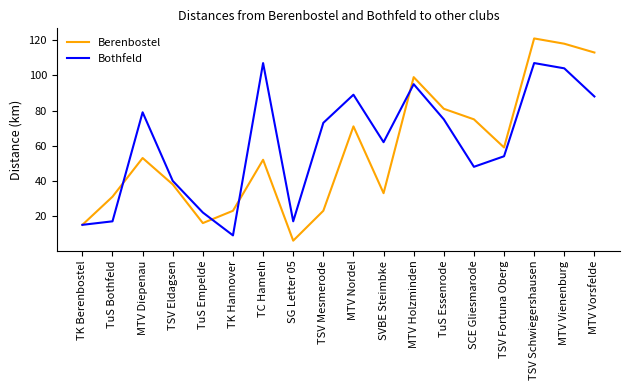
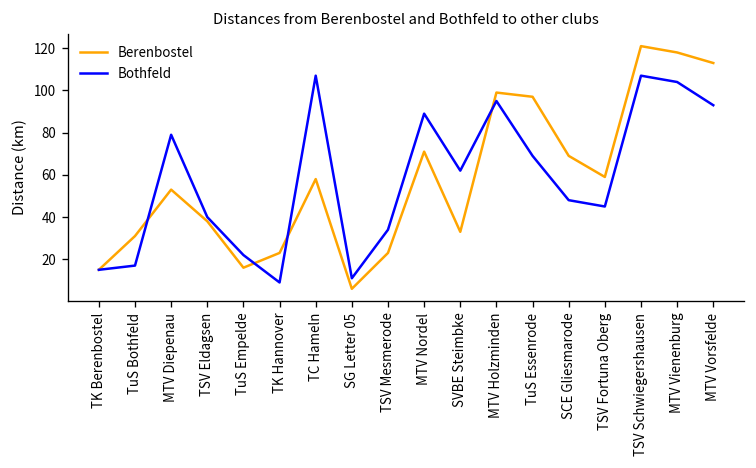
Berenbostel, TC Hameln: 52 -> 58
Bothfeld, SG Letter 05: 17 -> 11
Bothfeld, TSV Mesmerode: 73 -> 34
Berenbostel, TuS Essenrode: 81 -> 97
Bothfeld, TuS Essenrode: 75 -> 69
Berenbostel, SCE Gliesmarode: 75 -> 69
Bothfeld, TSV Fortuna Oberg: 54 -> 45
Bothfeld, MTV Vorsfelde: 88 -> 93
